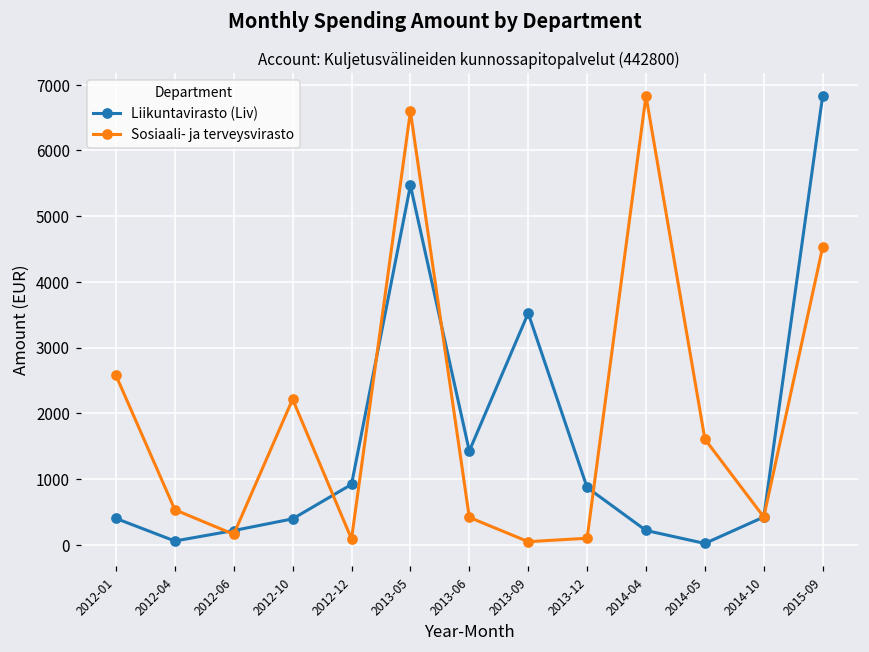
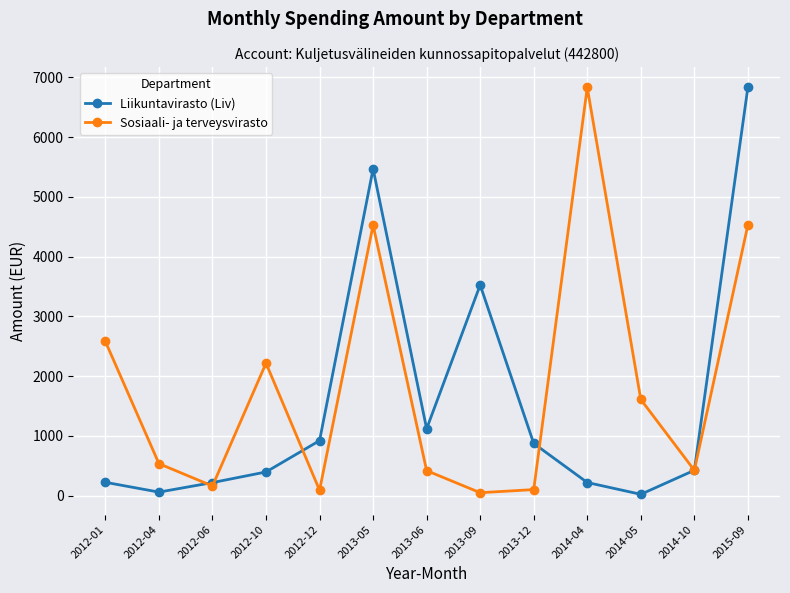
Liikuntavirasto (Liv), 2012-01: 400 -> 200
Sosiaali- ja terveysvirasto, 2013-05: 6600 -> 4500
Liikuntavirasto (Liv), 2013-06: 1400 -> 1100
